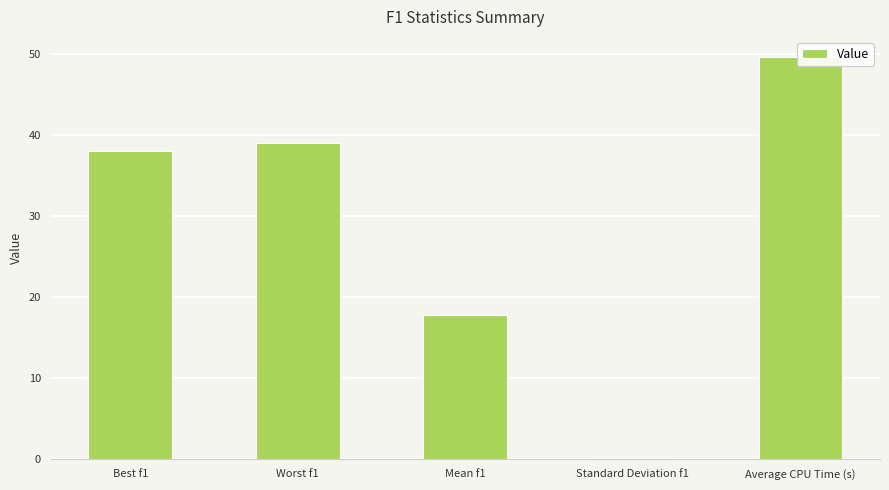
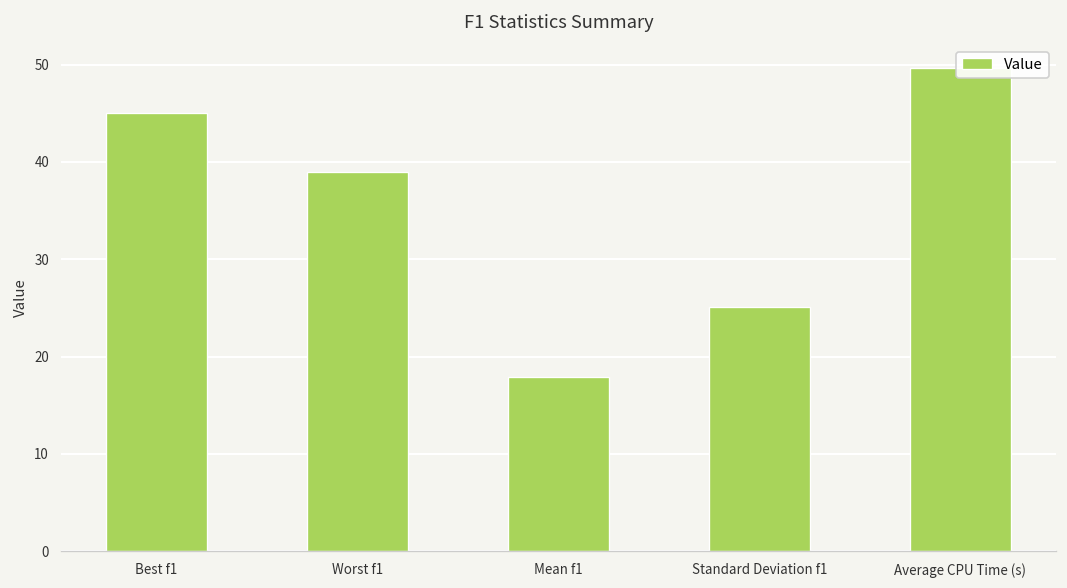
Best f1: 38 -> 45
Standard Deviation f1: 0 -> 25
